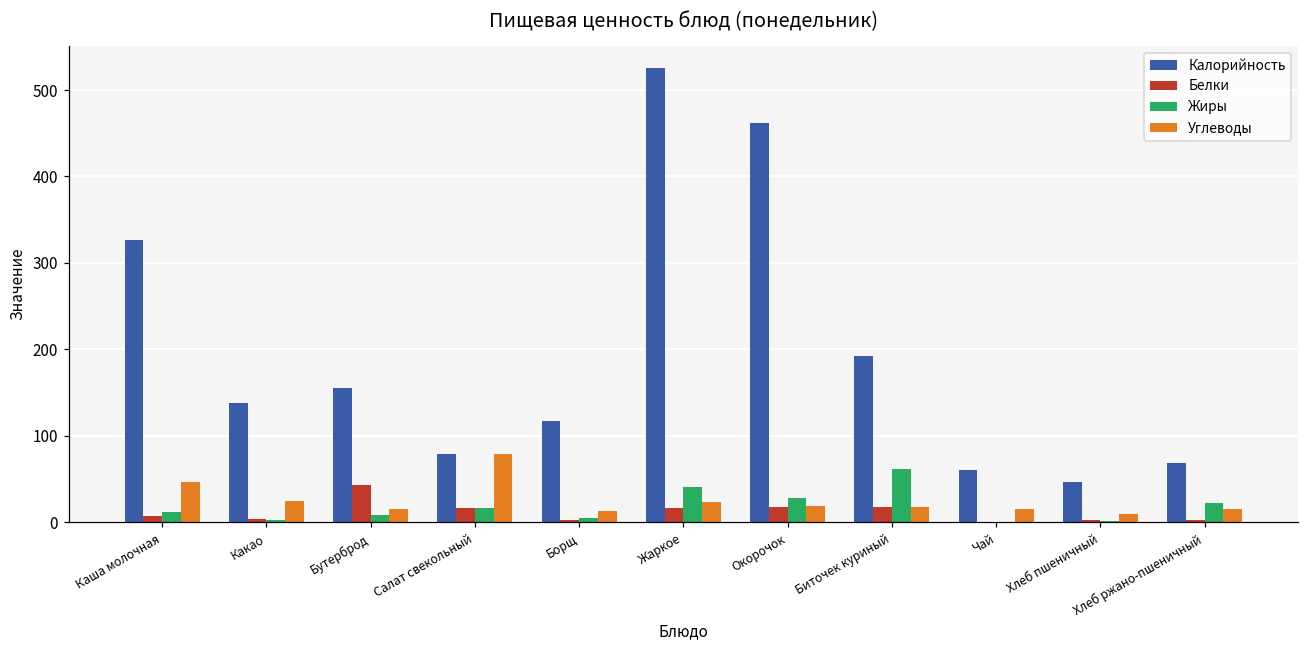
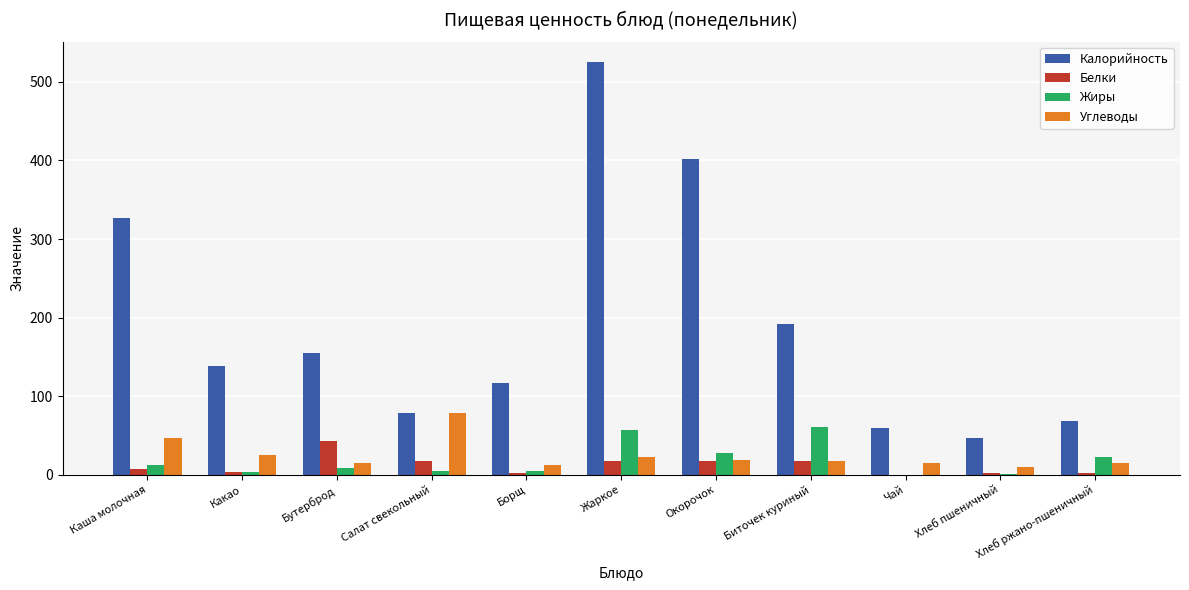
Жиры, Салат свекольный: 20 -> 10
Жиры, Жаркое: 40 -> 60
Калорийность, Окорочок: 460 -> 400
